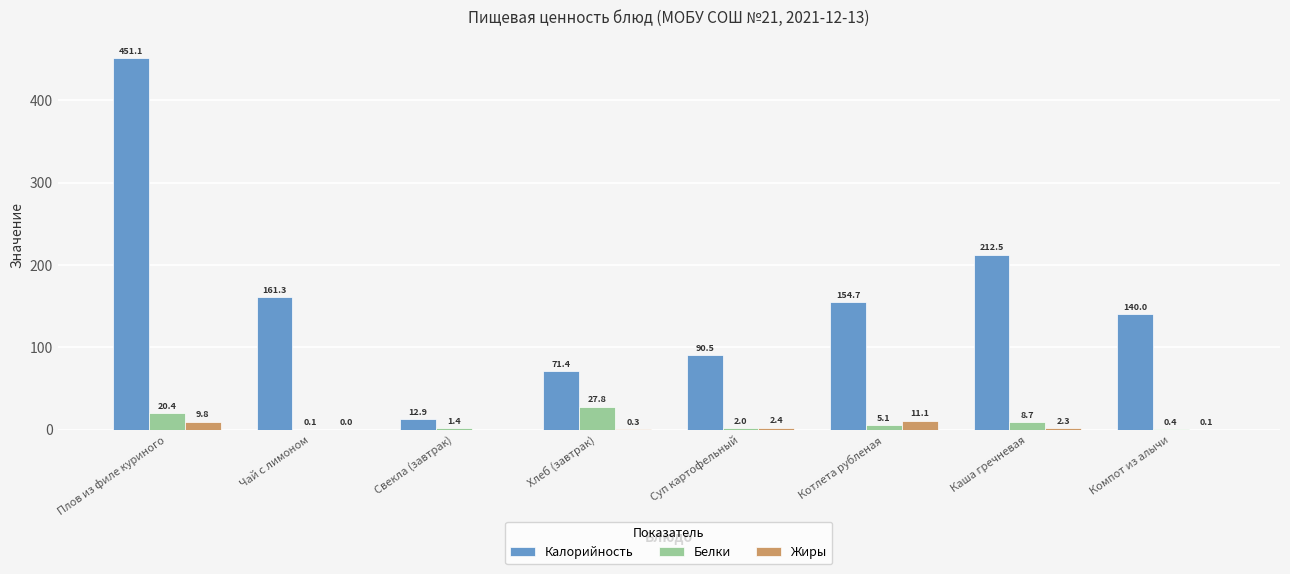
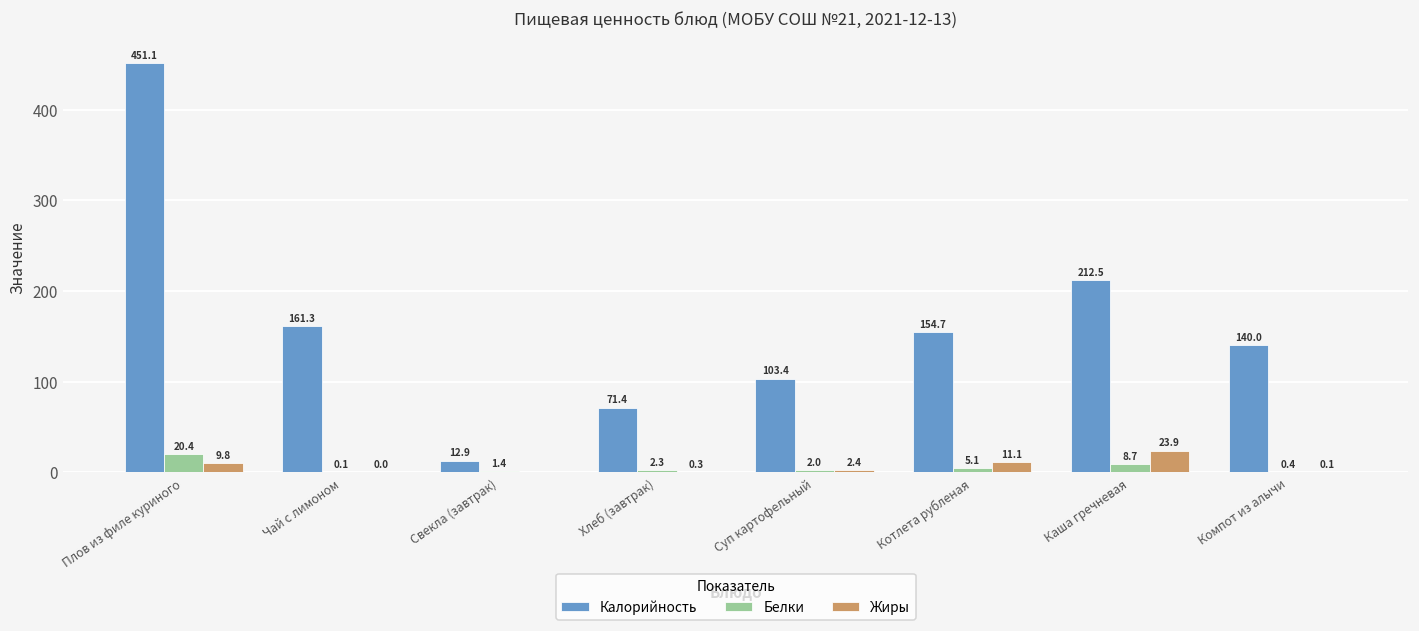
Белки, Хлеб (завтрак): 27.8 -> 2.3
Калорийность, Суп картофельный: 90.5 -> 103.4
Жиры, Каша гречневая: 2.3 -> 23.9
